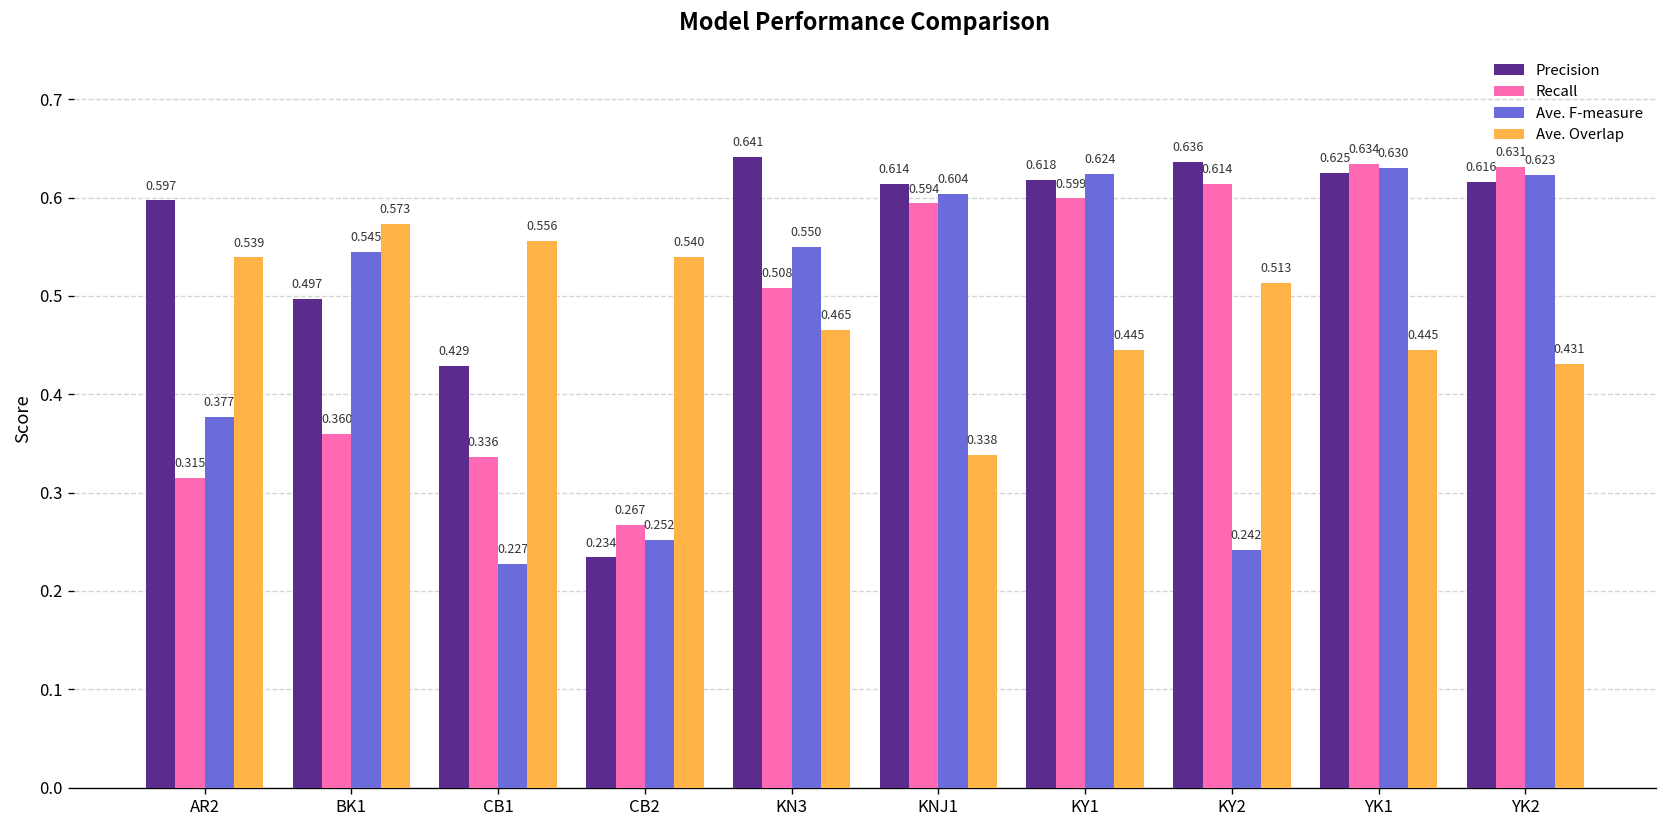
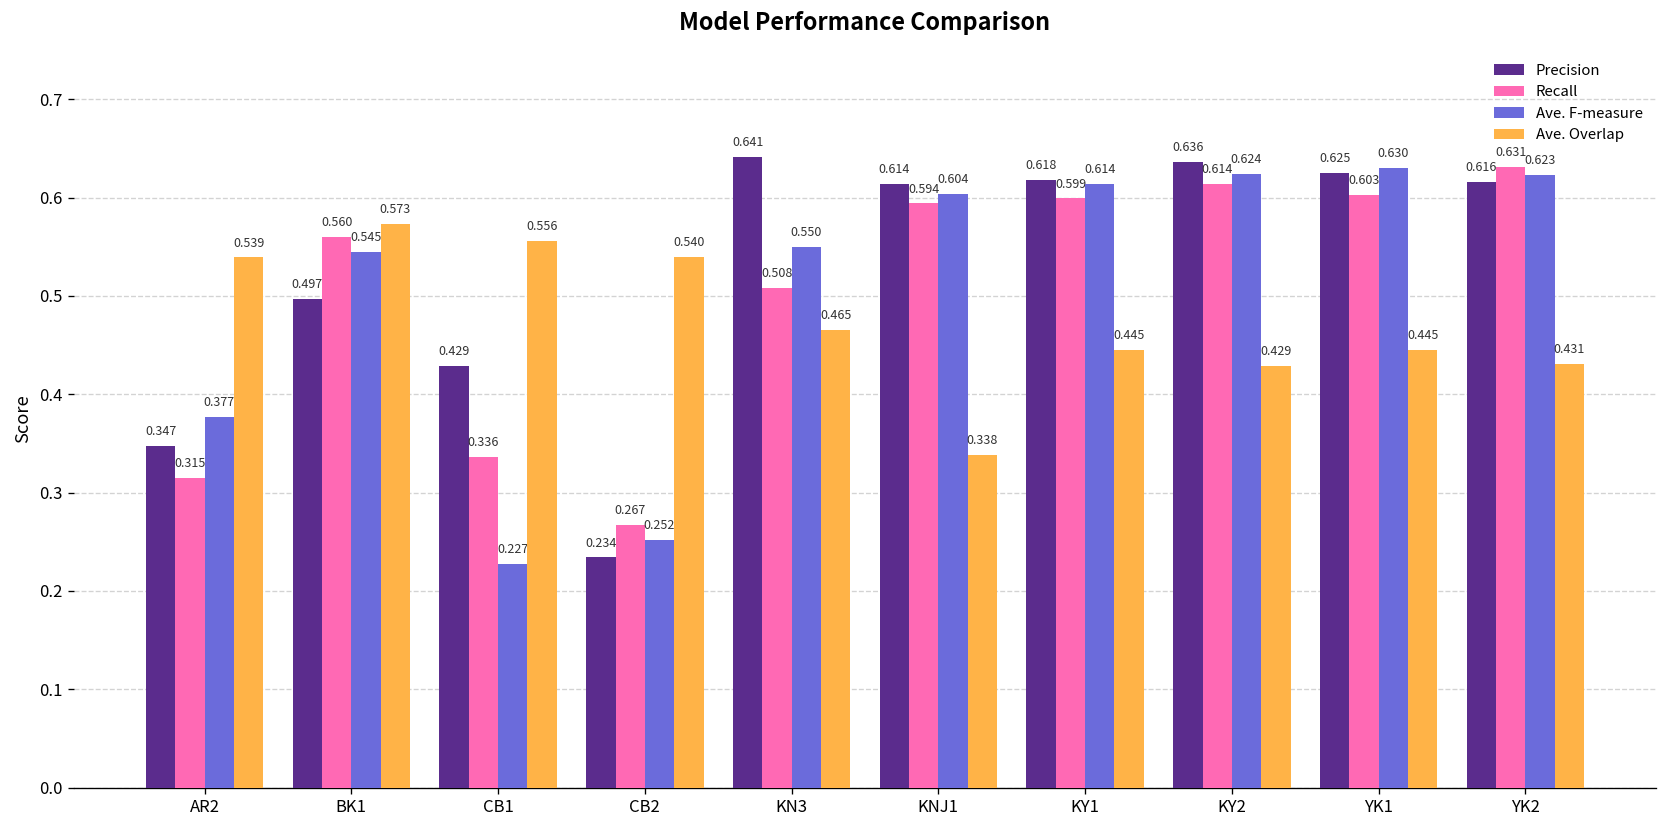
Precision, AR2: 0.597 -> 0.347
Recall, BK1: 0.360 -> 0.560
Ave. F-measure, KY1: 0.624 -> 0.614
Ave. F-measure, KY2: 0.242 -> 0.624
Ave. Overlap, KY2: 0.513 -> 0.429
Recall, YK1: 0.634 -> 0.603
